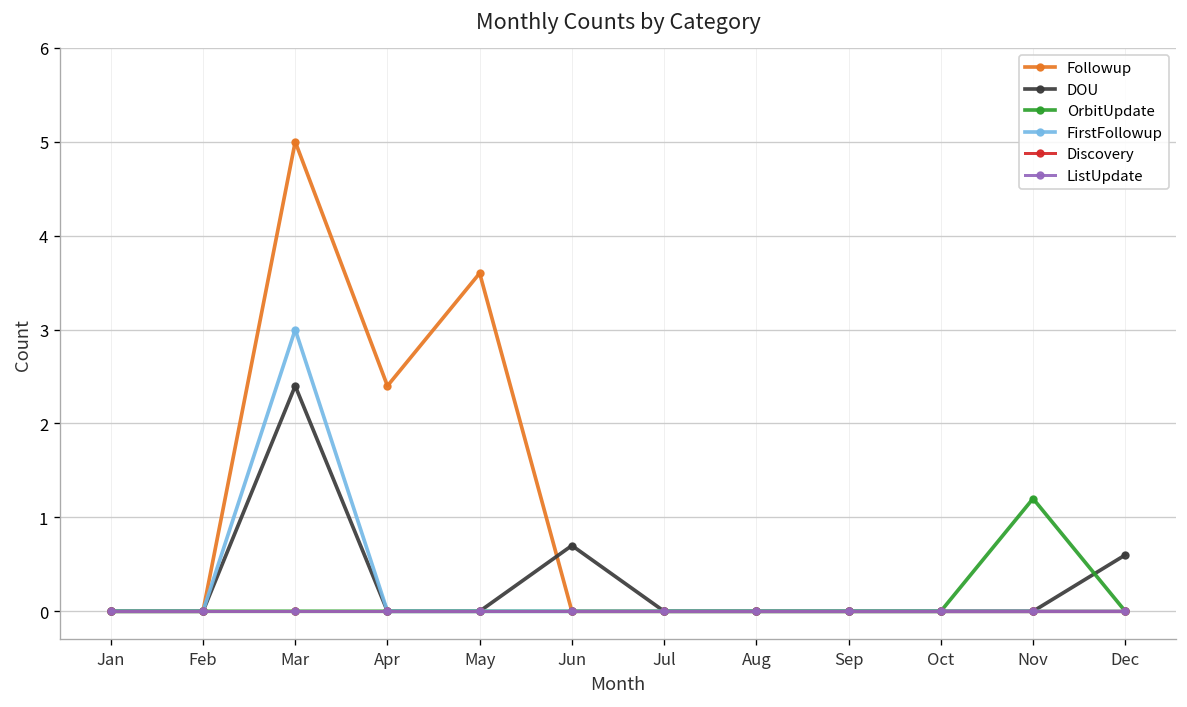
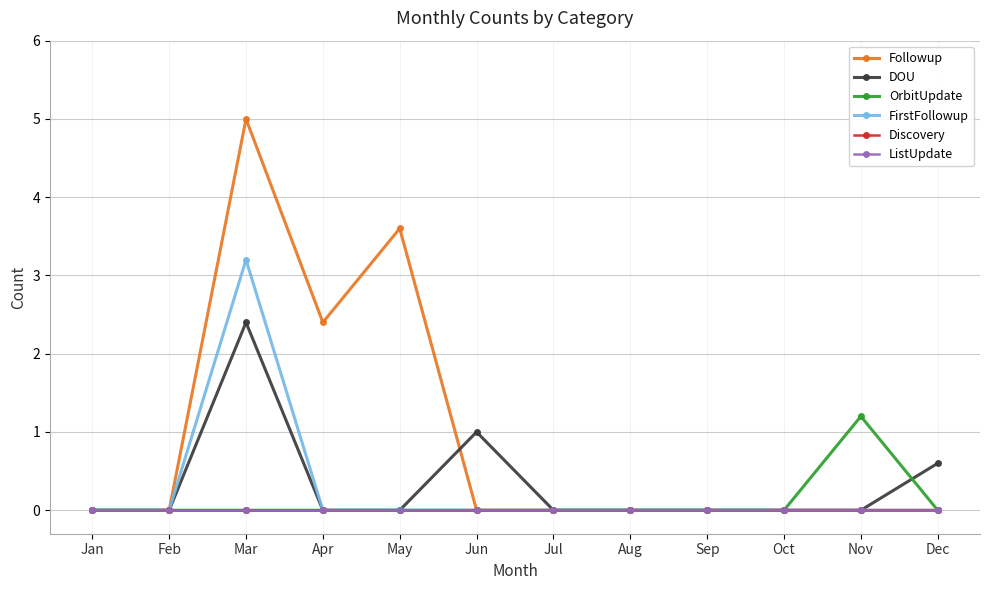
FirstFollowup, Mar: 3.0 -> 3.2
DOU, Jun: 0.7 -> 1.0
